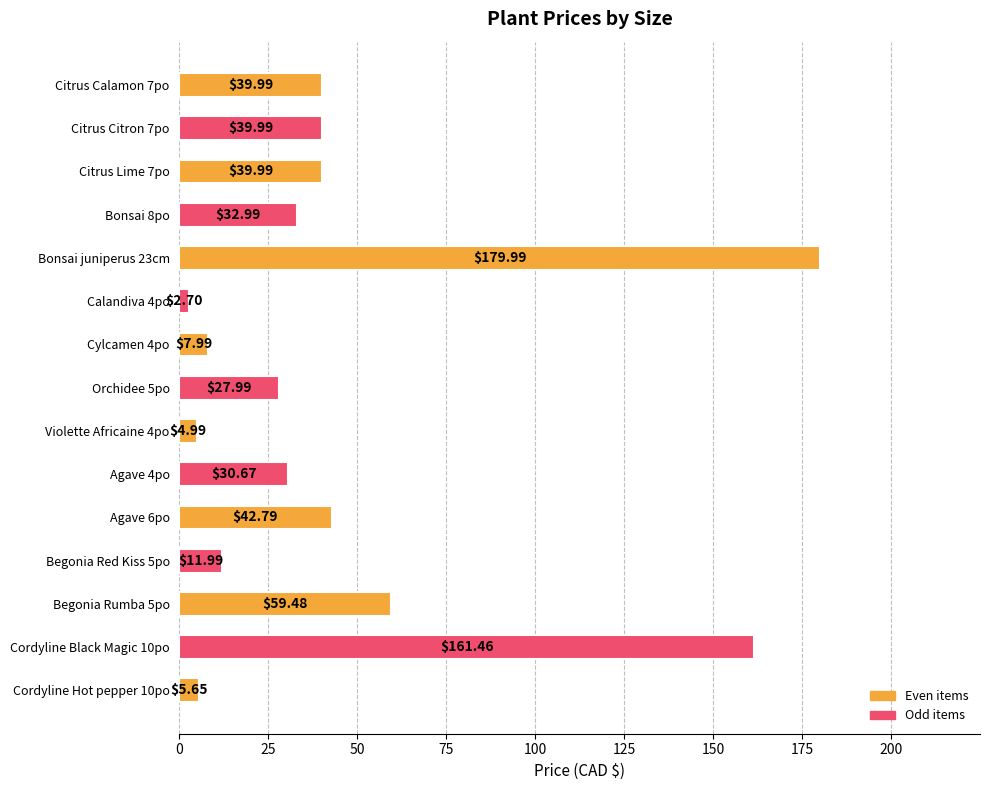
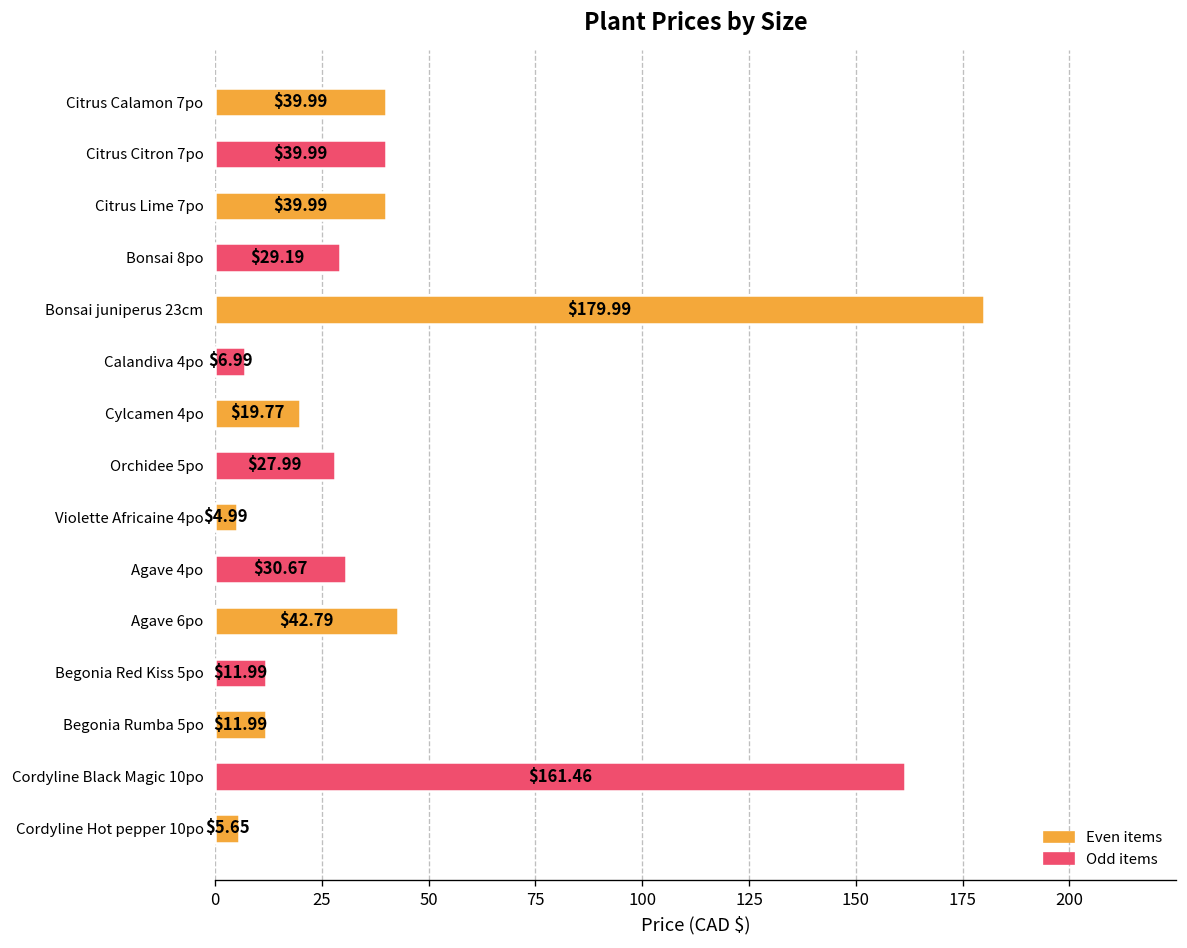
Bonsai 8po: $32.99 -> $29.19
Calandiva 4po: $2.70 -> $6.99
Cylcamen 4po: $7.99 -> $19.77
Begonia Rumba 5po: $59.48 -> $11.99
